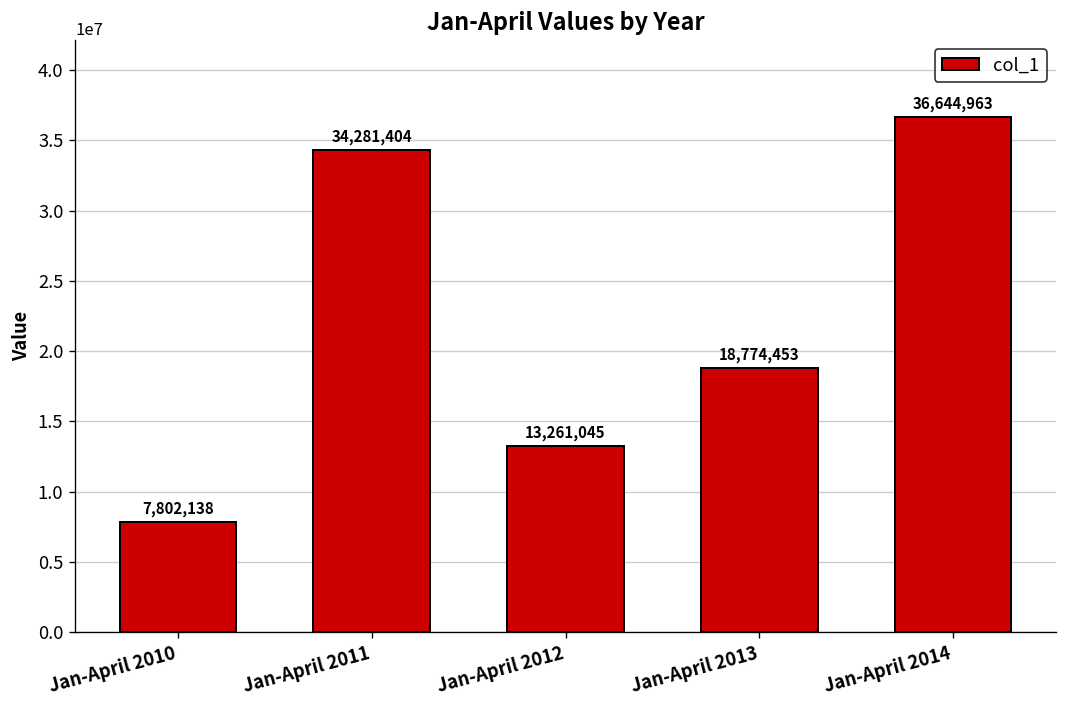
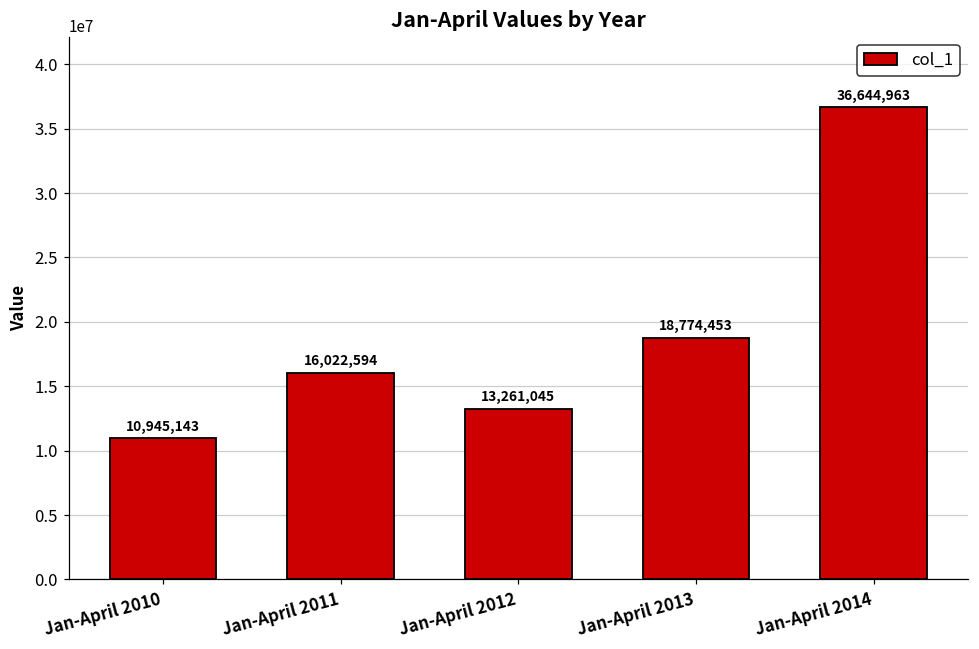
Jan-April 2010: 7,802,138 -> 10,945,143
Jan-April 2011: 34,281,404 -> 16,022,594
